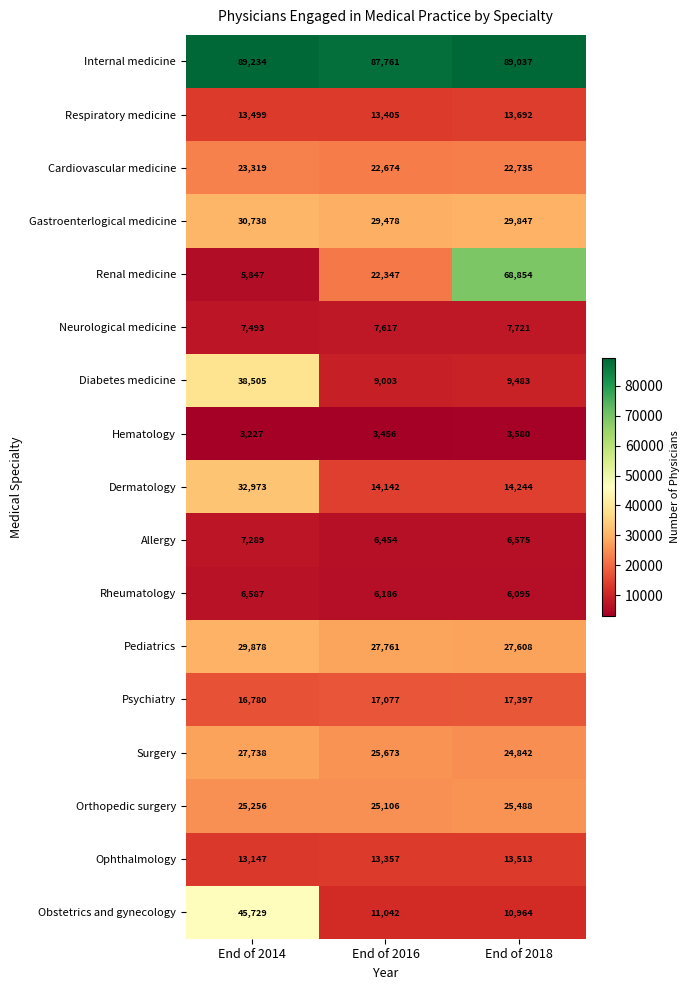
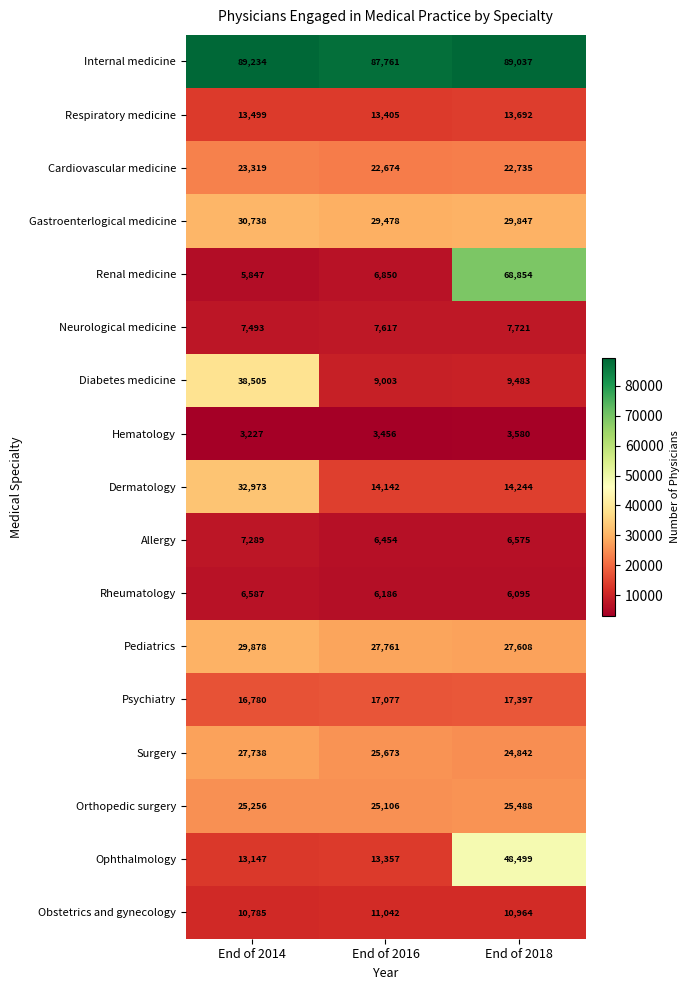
Renal medicine, End of 2016: 22,347 -> 6,850
Ophthalmology, End of 2018: 13,513 -> 48,499
Obstetrics and gynecology, End of 2014: 45,729 -> 10,785
